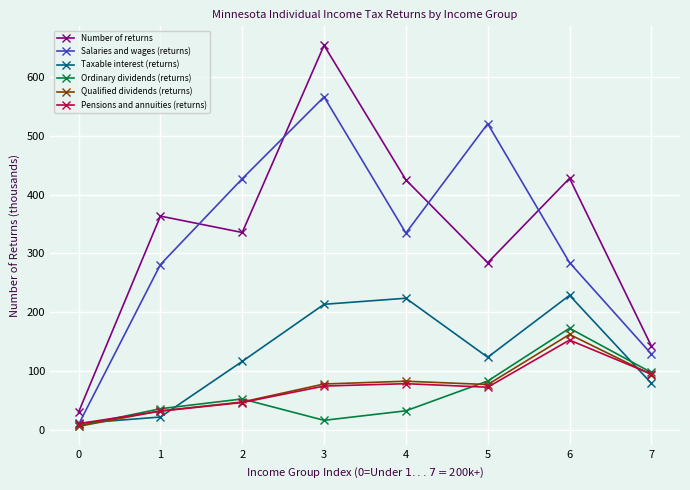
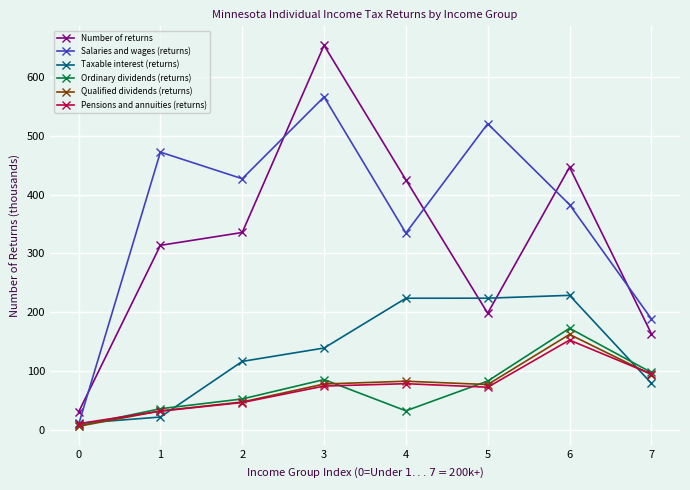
Number of returns, 1: 360 -> 310
Salaries and wages (returns), 1: 280 -> 470
Taxable interest (returns), 3: 210 -> 140
Ordinary dividends (returns), 3: 20 -> 90
Number of returns, 5: 280 -> 200
Taxable interest (returns), 5: 120 -> 220
Number of returns, 6: 430 -> 450
Salaries and wages (returns), 6: 280 -> 380
Number of returns, 7: 140 -> 160
Salaries and wages (returns), 7: 130 -> 190
